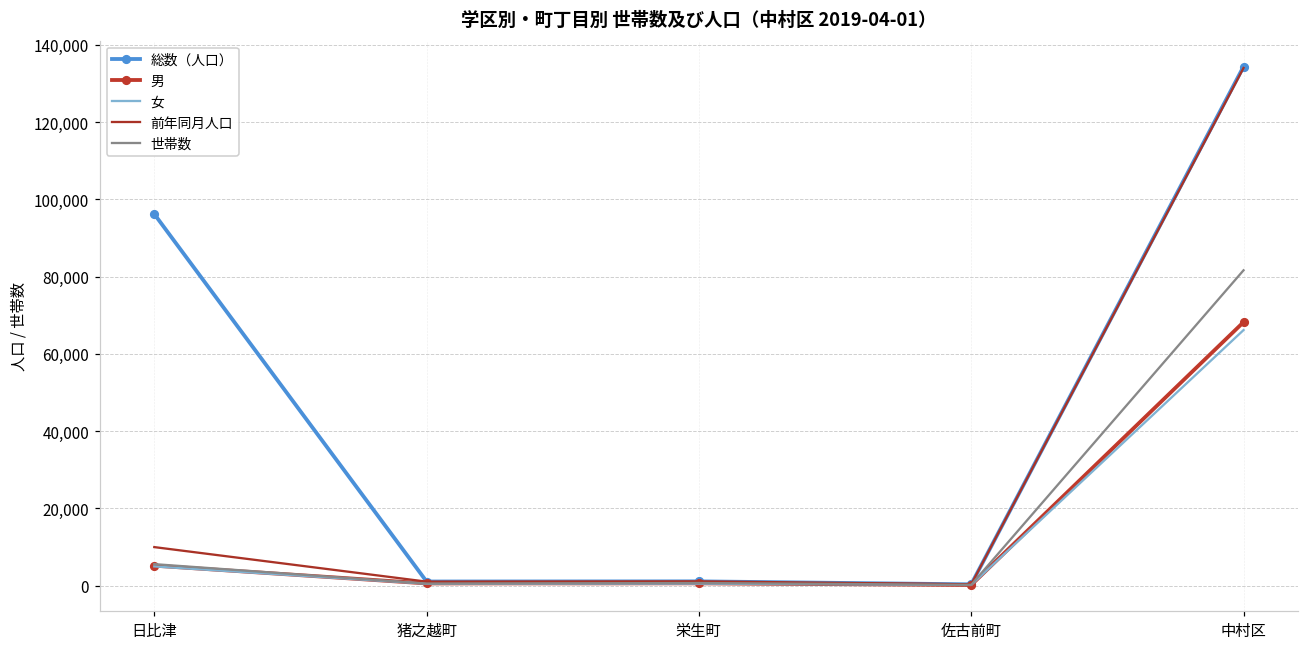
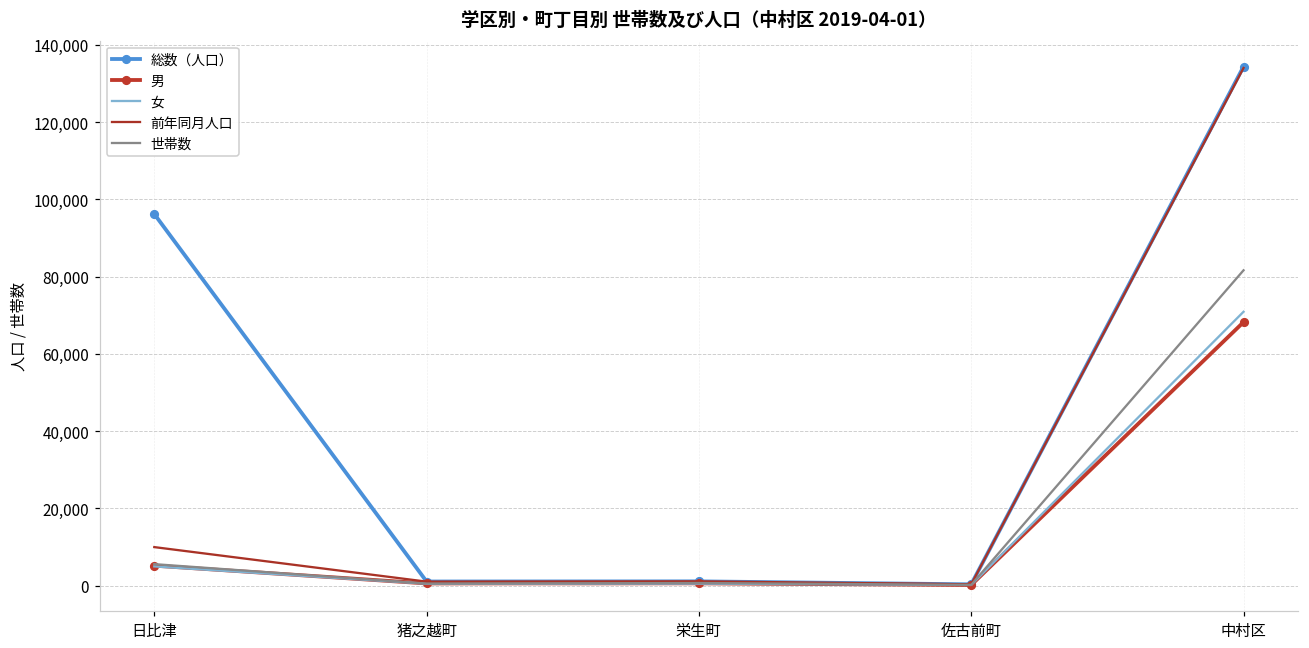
女, 中村区: 66,000 -> 71,000
